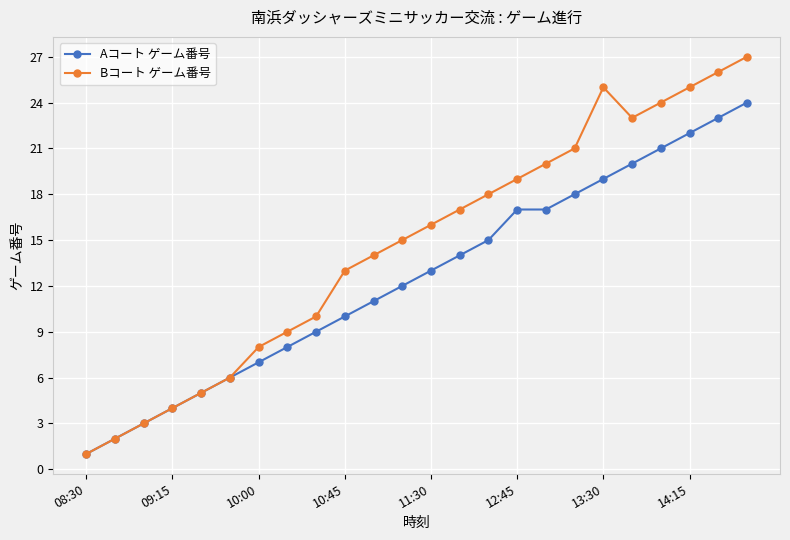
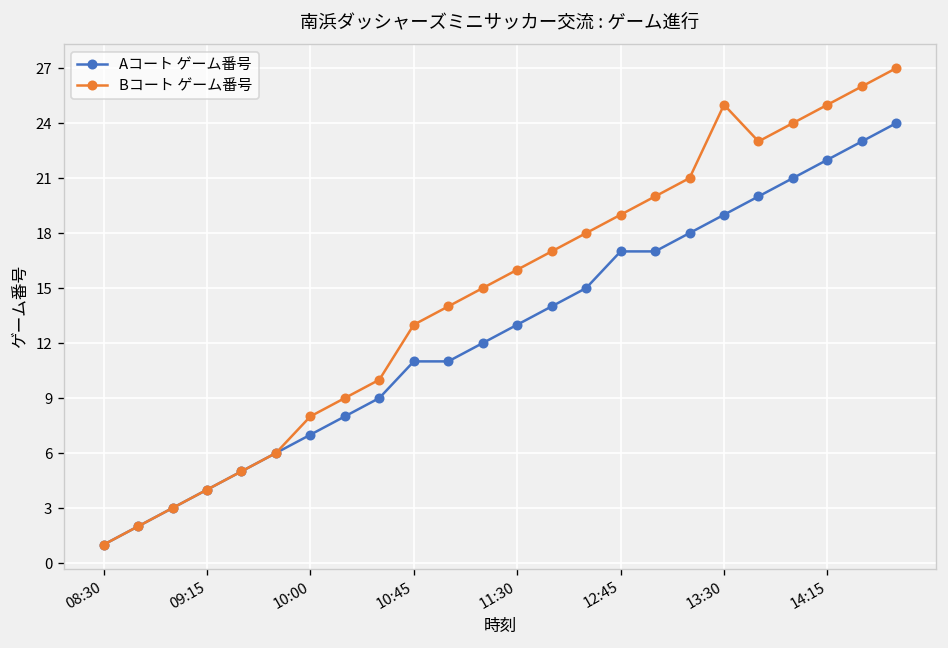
Aコート ゲーム番号, 10:45: 10 -> 11
